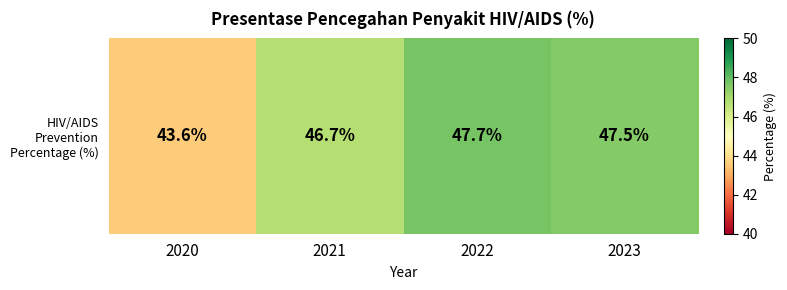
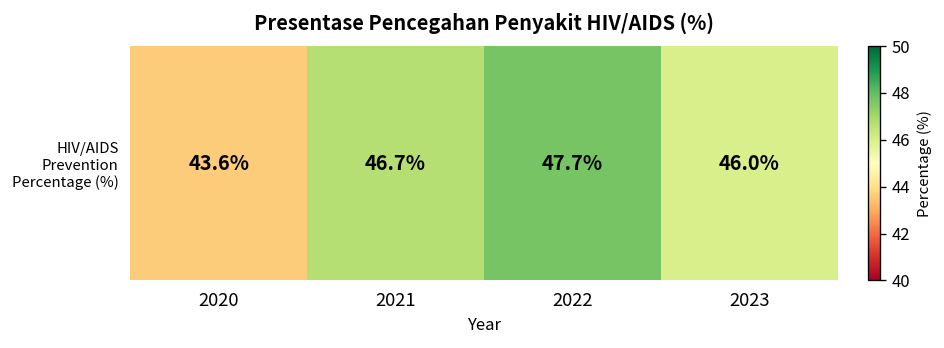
HIV/AIDS Prevention Percentage (%), 2023: 47.5% -> 46.0%
